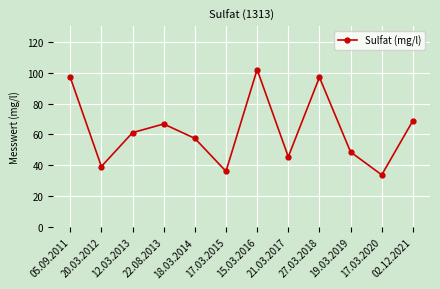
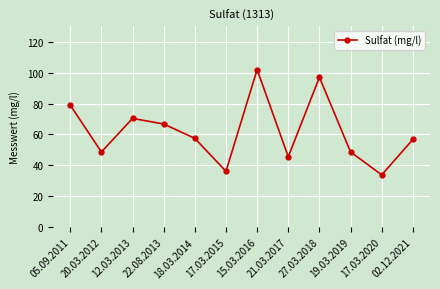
05.09.2011: 97 -> 79
20.03.2012: 39 -> 49
12.03.2013: 61 -> 70
02.12.2021: 69 -> 57
